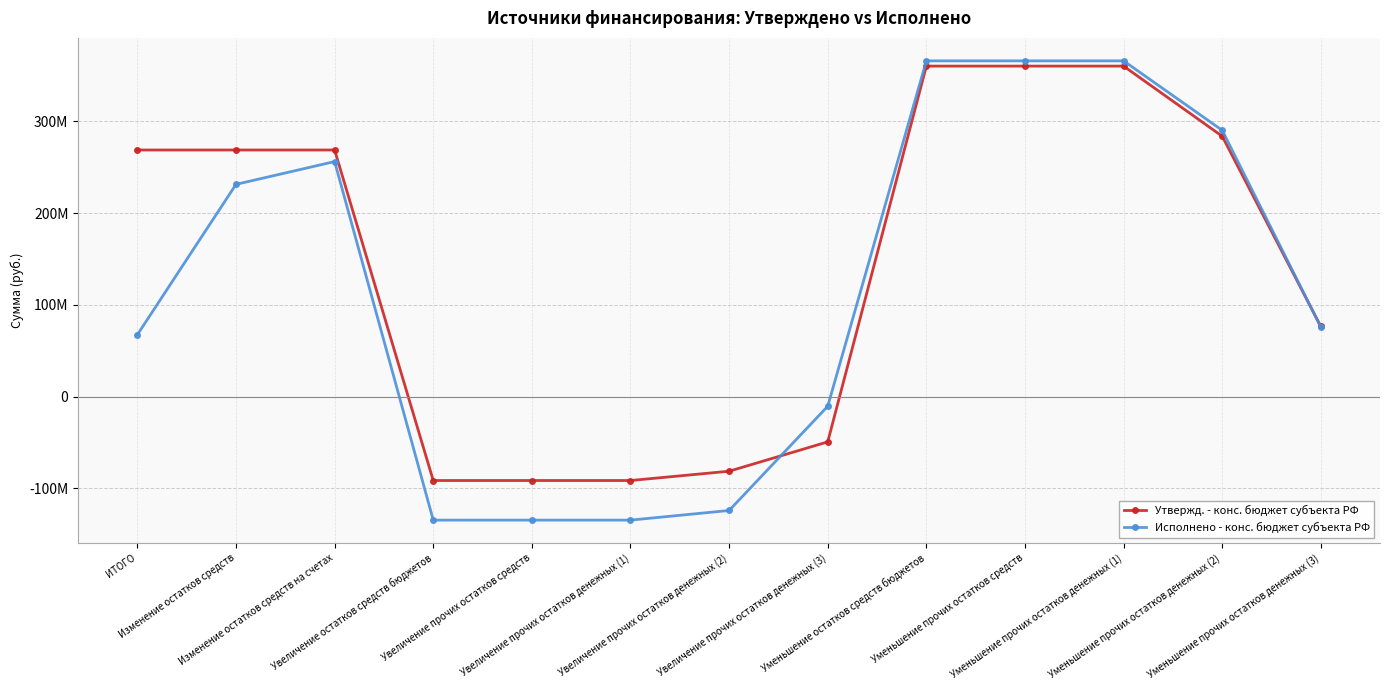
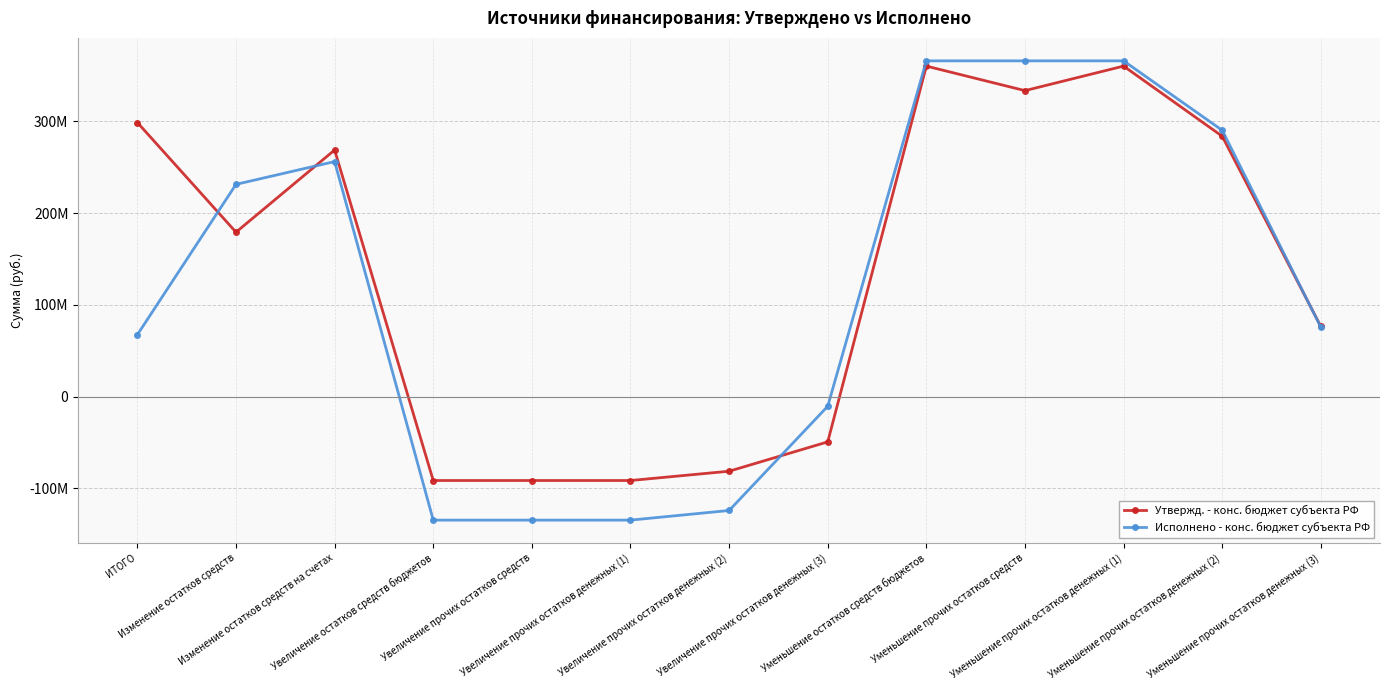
Утвержд. - конс. бюджет субъекта РФ, ИТОГО: 270000000 -> 300000000
Утвержд. - конс. бюджет субъекта РФ, Изменение остатков средств: 270000000 -> 180000000
Утвержд. - конс. бюджет субъекта РФ, Уменьшение прочих остатков средств: 360000000 -> 330000000
